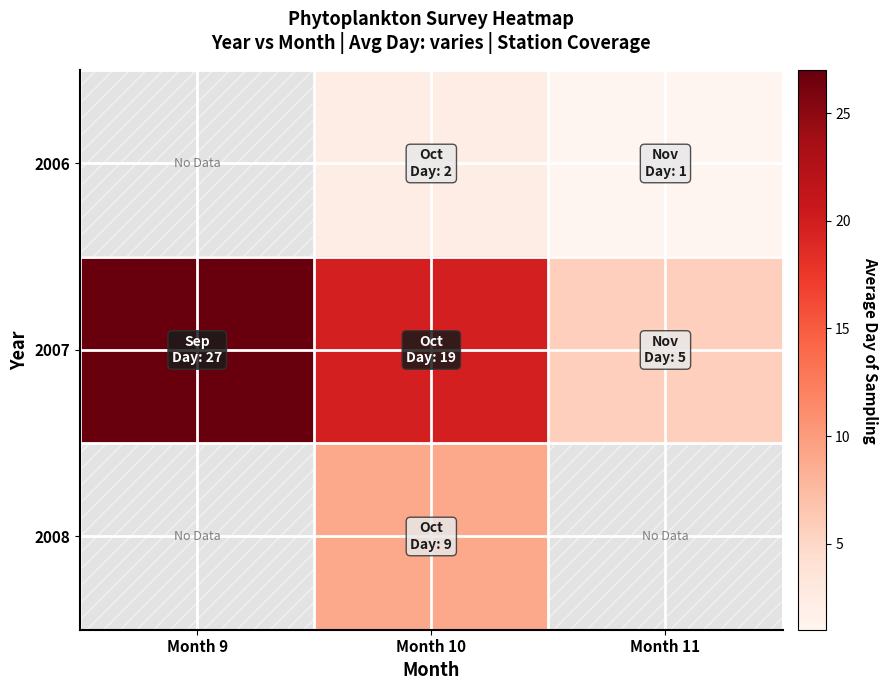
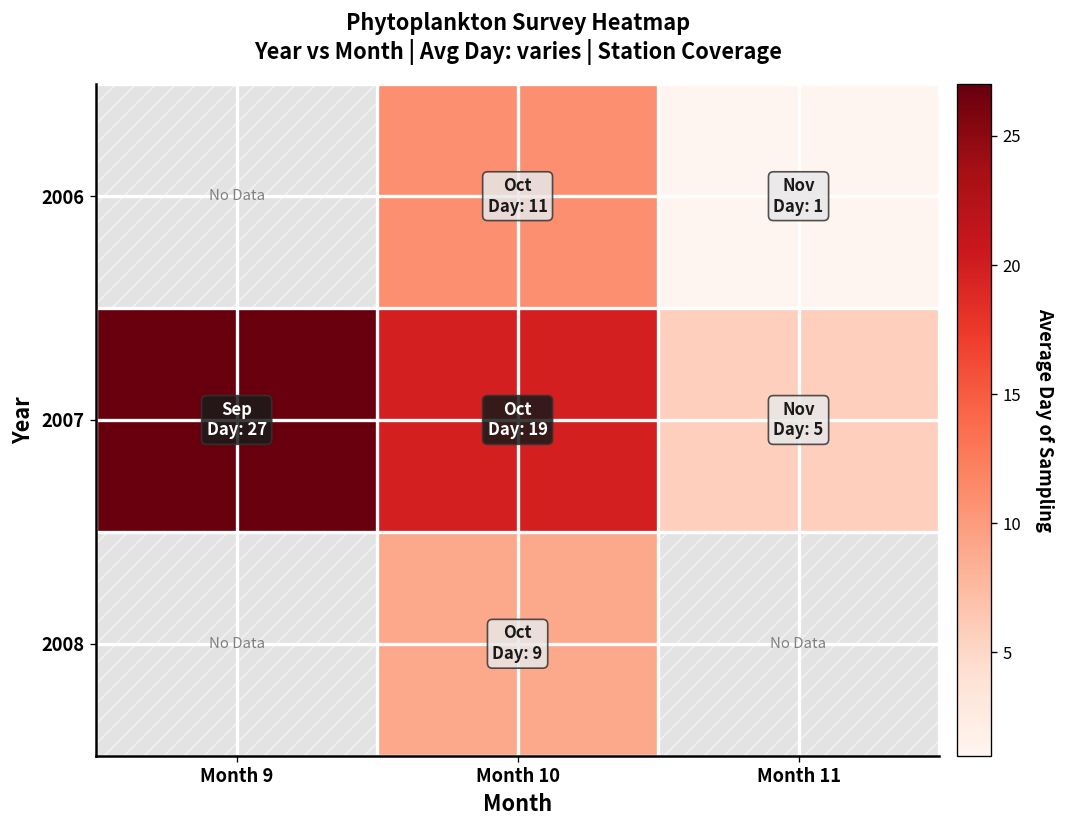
2006, Month 10: 2 -> 11
